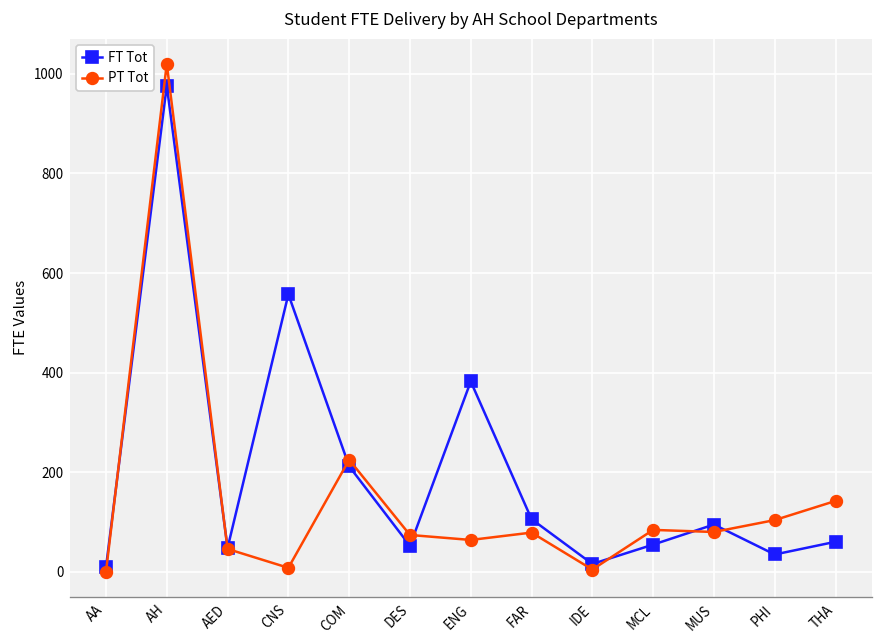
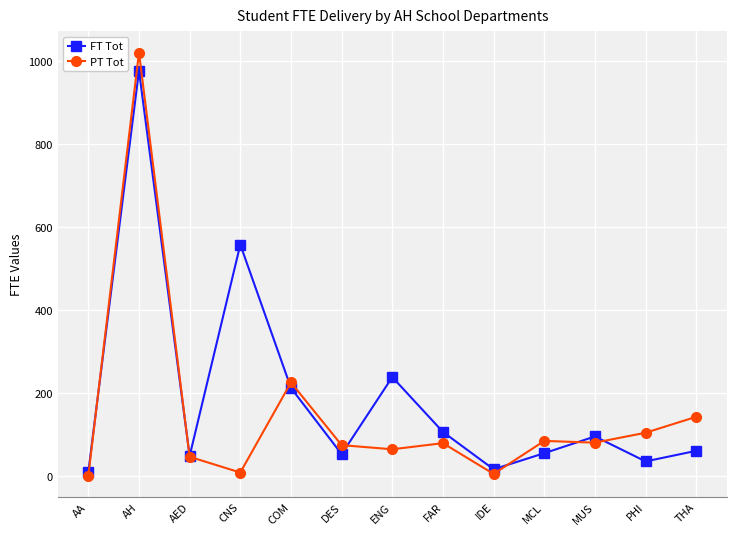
FT Tot, ENG: 380 -> 240
